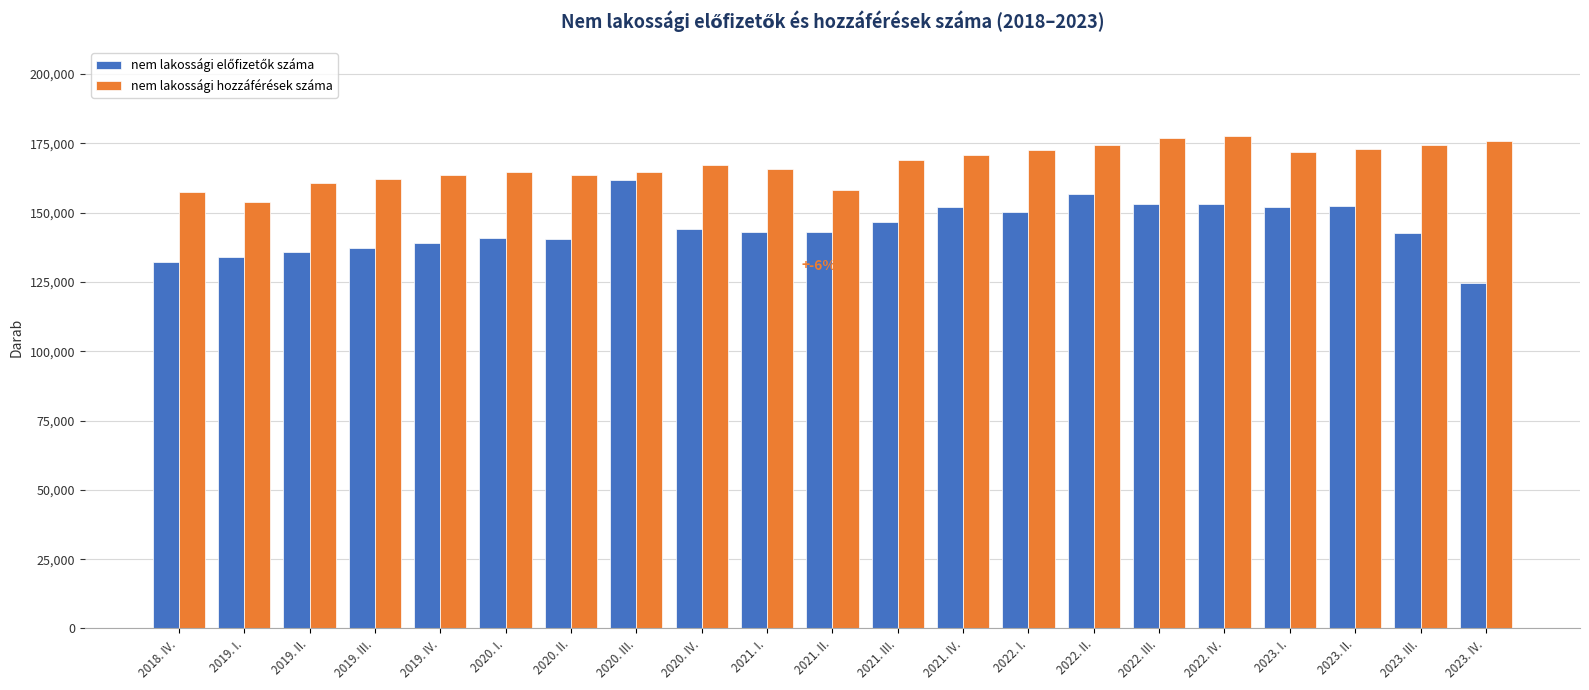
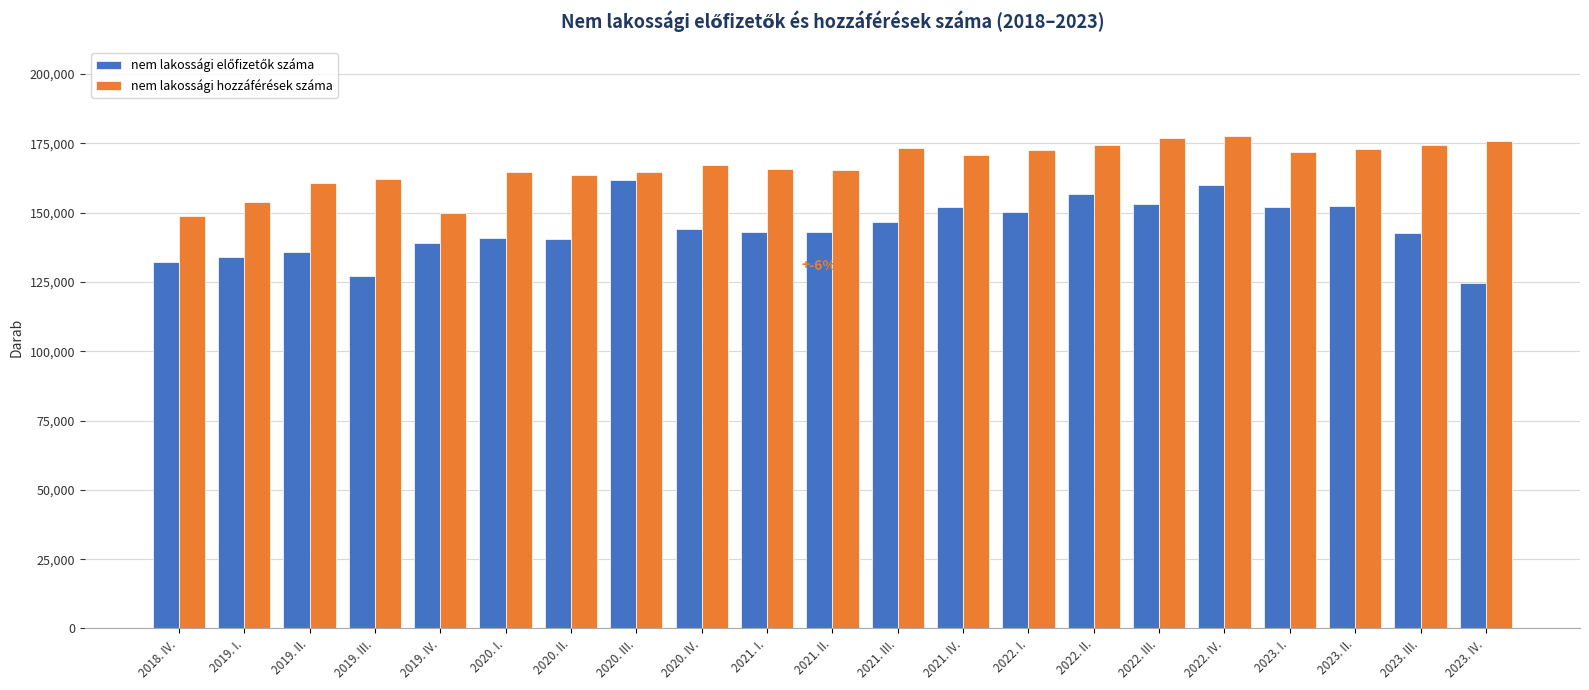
nem lakossági hozzáférések száma, 2018. IV.: 157,000 -> 149,000
nem lakossági előfizetők száma, 2019. III.: 137,000 -> 127,000
nem lakossági hozzáférések száma, 2019. IV.: 164,000 -> 150,000
nem lakossági hozzáférések száma, 2021. II.: 158,000 -> 165,000
nem lakossági hozzáférések száma, 2021. III.: 169,000 -> 173,000
nem lakossági előfizetők száma, 2022. IV.: 153,000 -> 160,000
